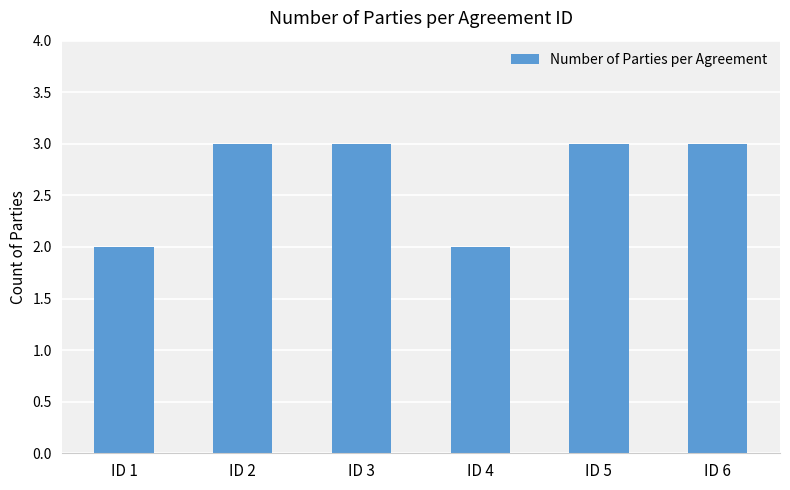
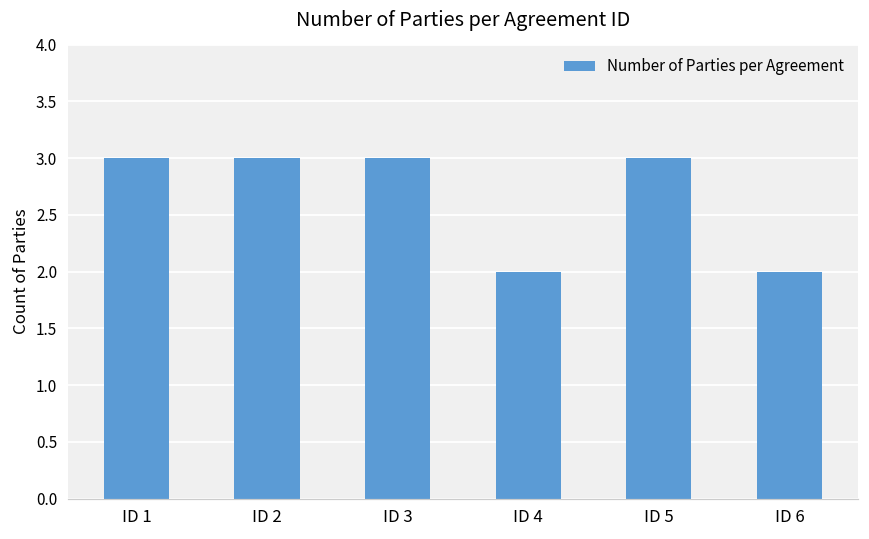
ID 1: 2 -> 3
ID 6: 3 -> 2
